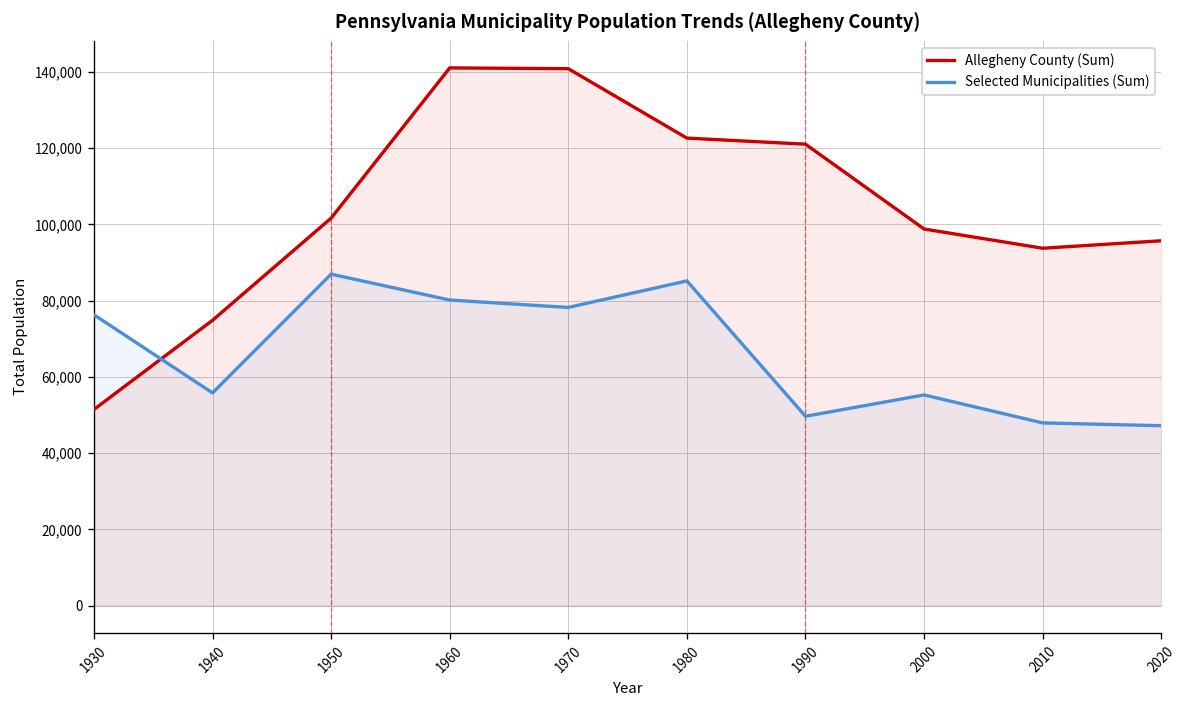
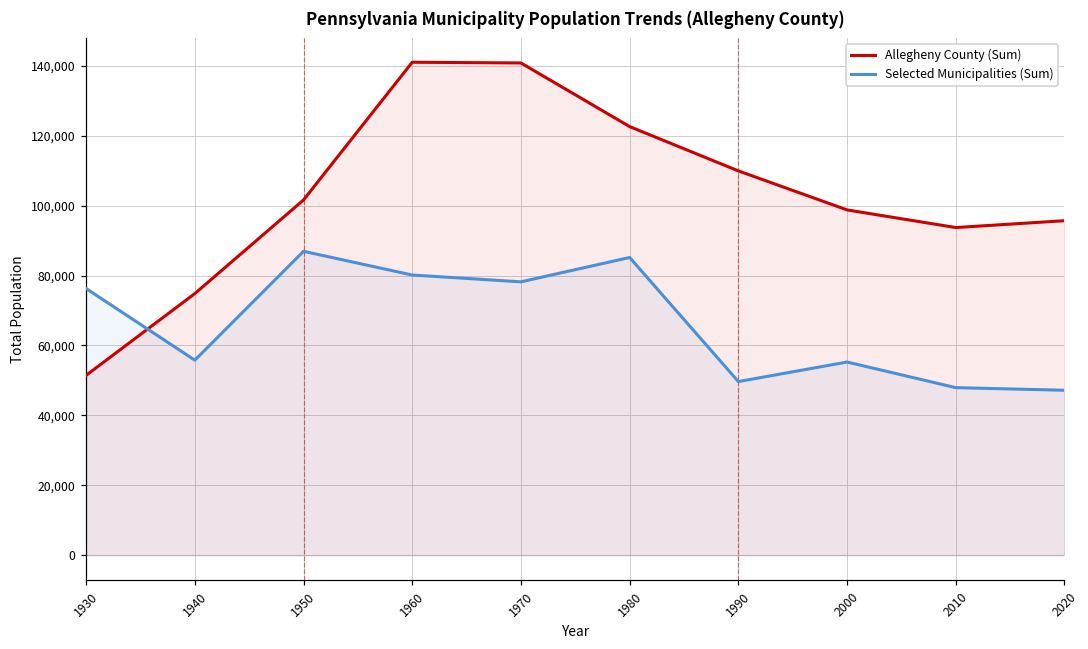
Allegheny County (Sum), 1990: 121,000 -> 110,000
